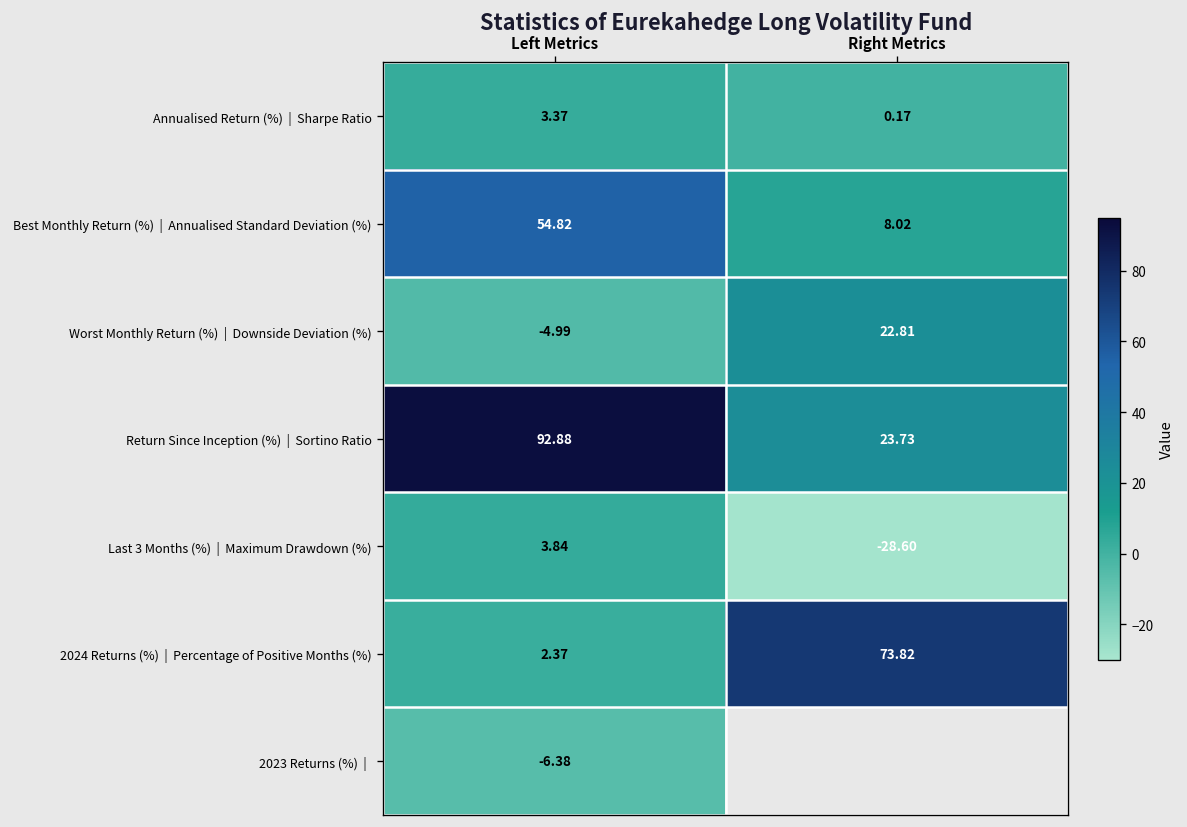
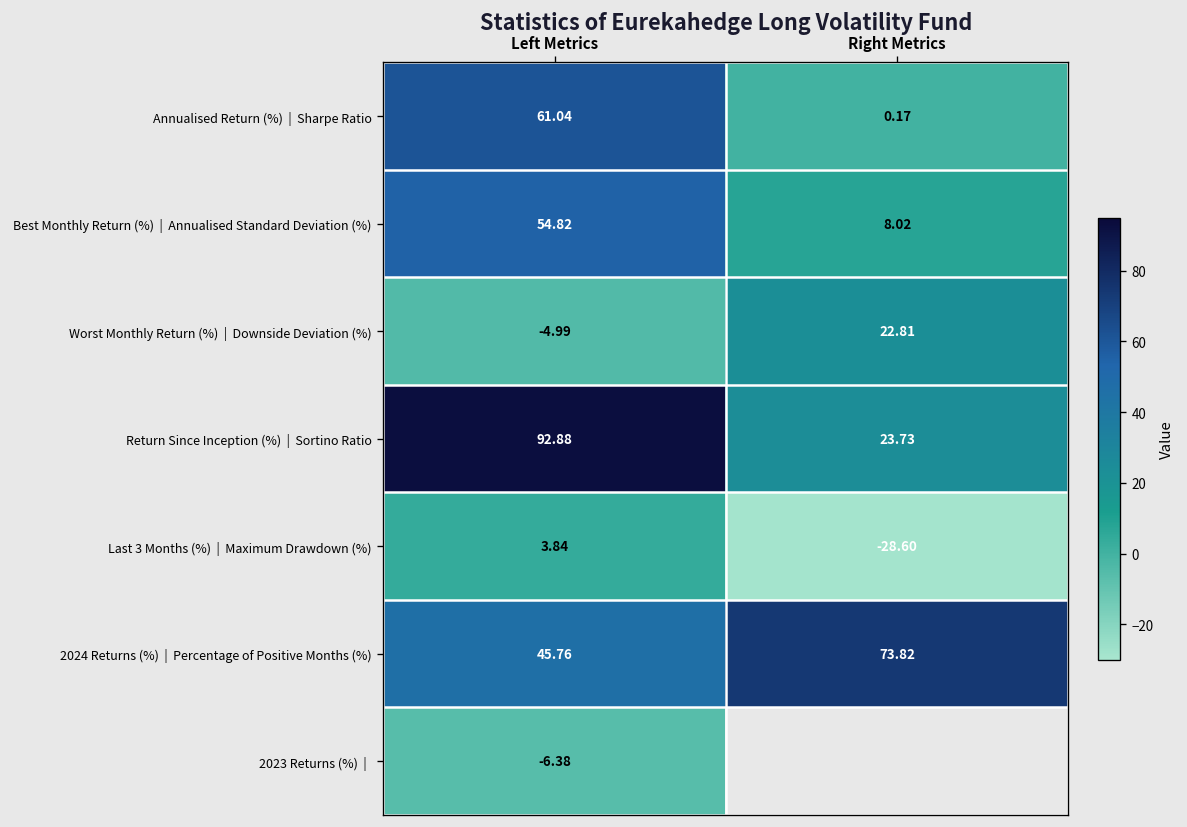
Annualised Return (%) | Sharpe Ratio, Left Metrics: 3.37 -> 61.04
2024 Returns (%) | Percentage of Positive Months (%), Left Metrics: 2.37 -> 45.76
